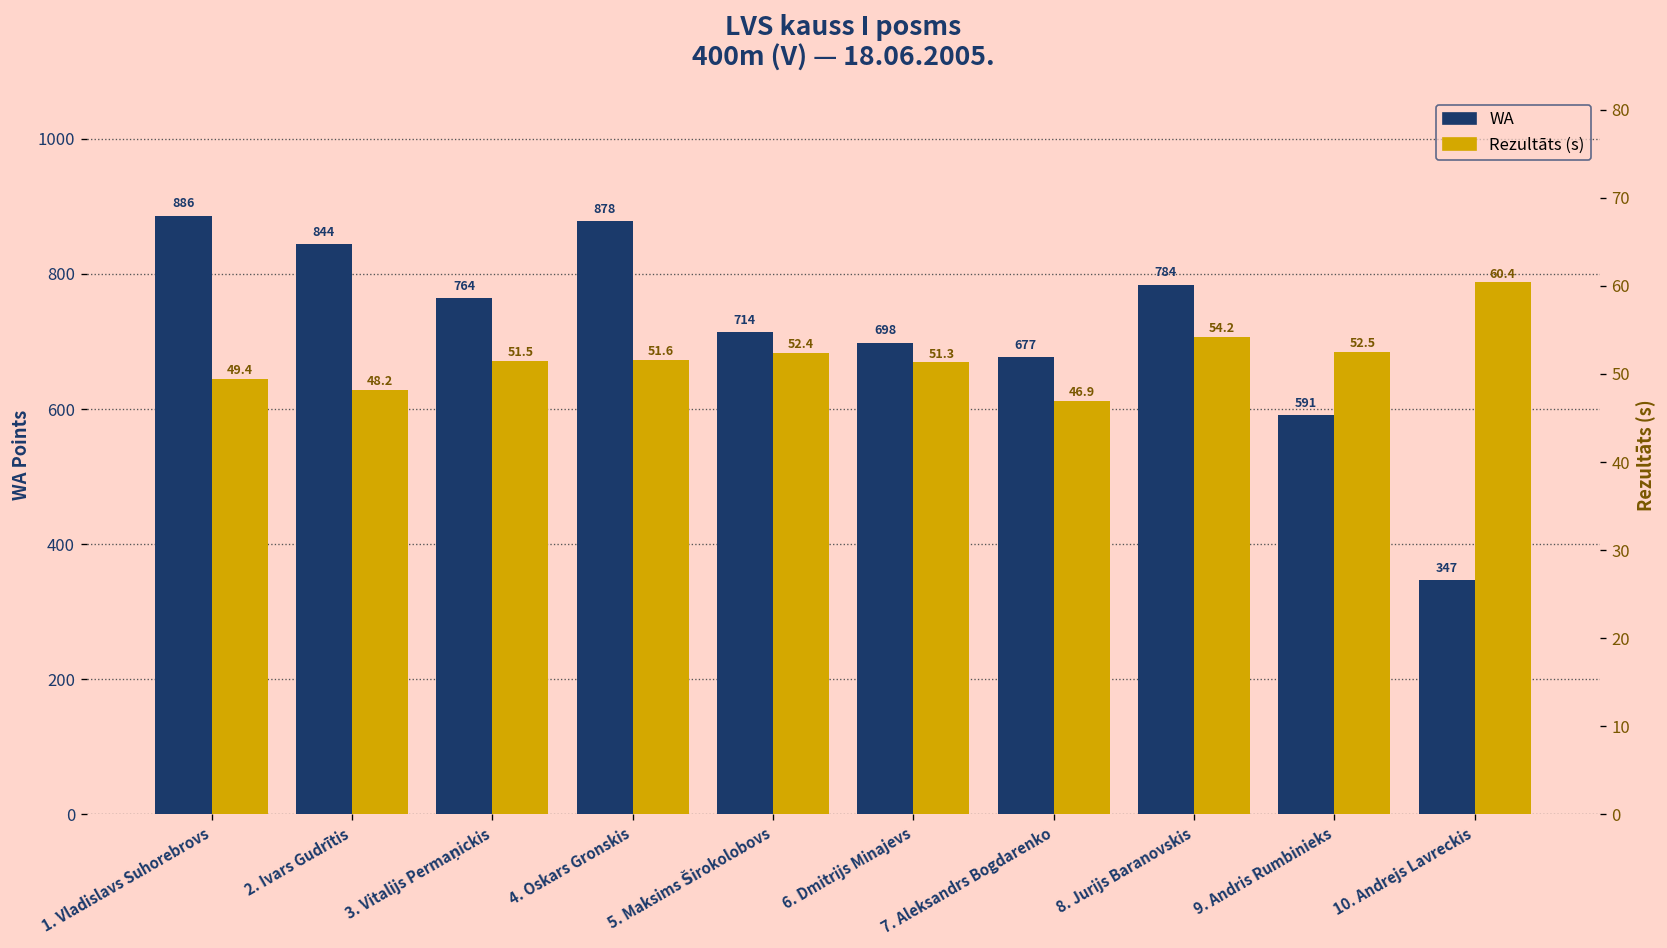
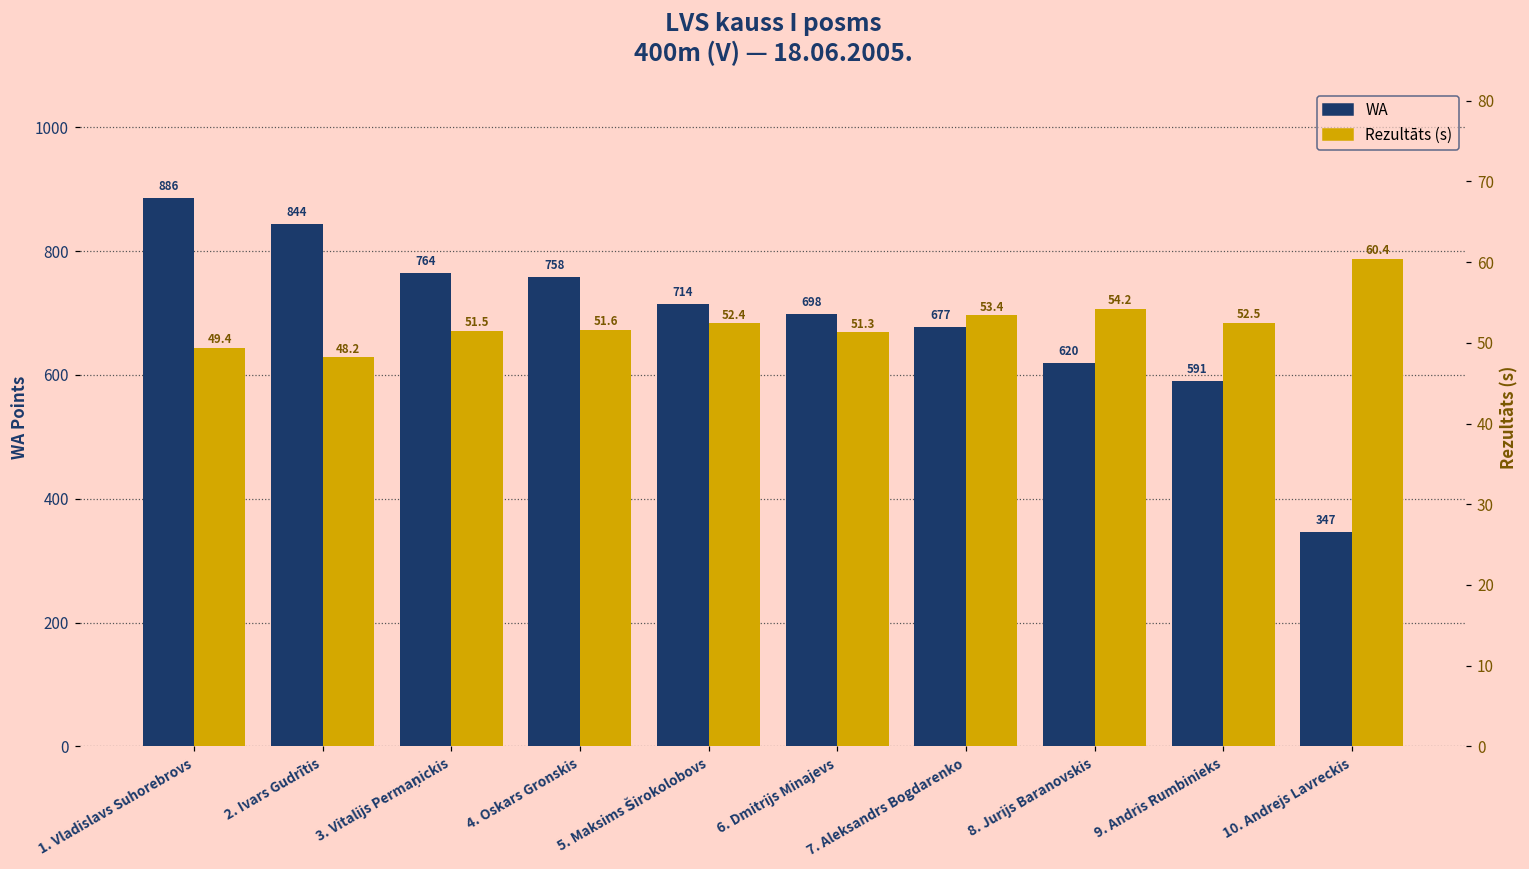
WA, 4. Oskars Gronskis: 878 -> 758
WA, 8. Jurijs Baranovskis: 784 -> 620
Rezultāts (s), 7. Aleksandrs Bogdarenko: 46.9 -> 53.4
